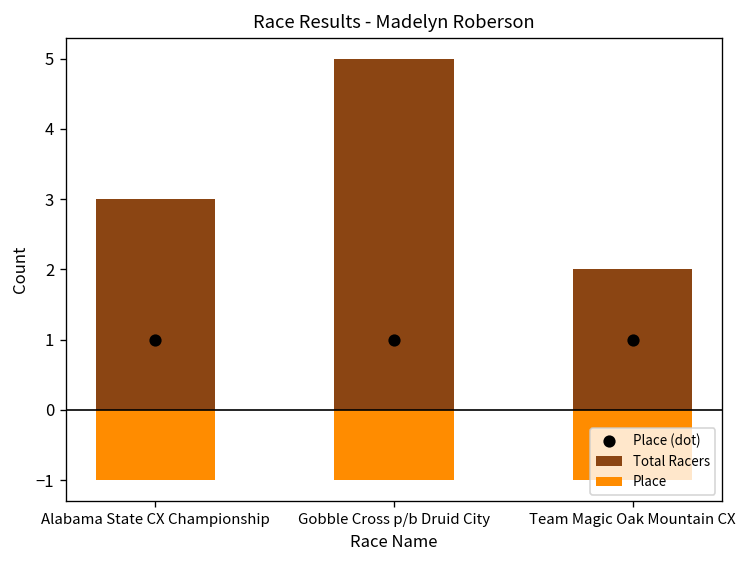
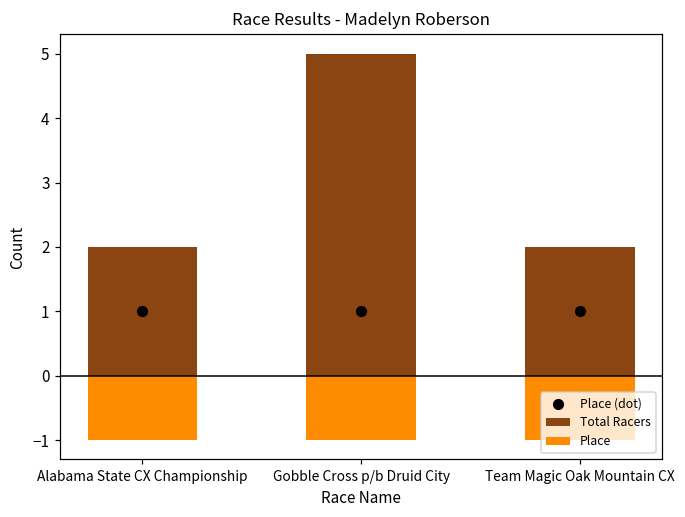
Total Racers, Alabama State CX Championship: 3 -> 2
